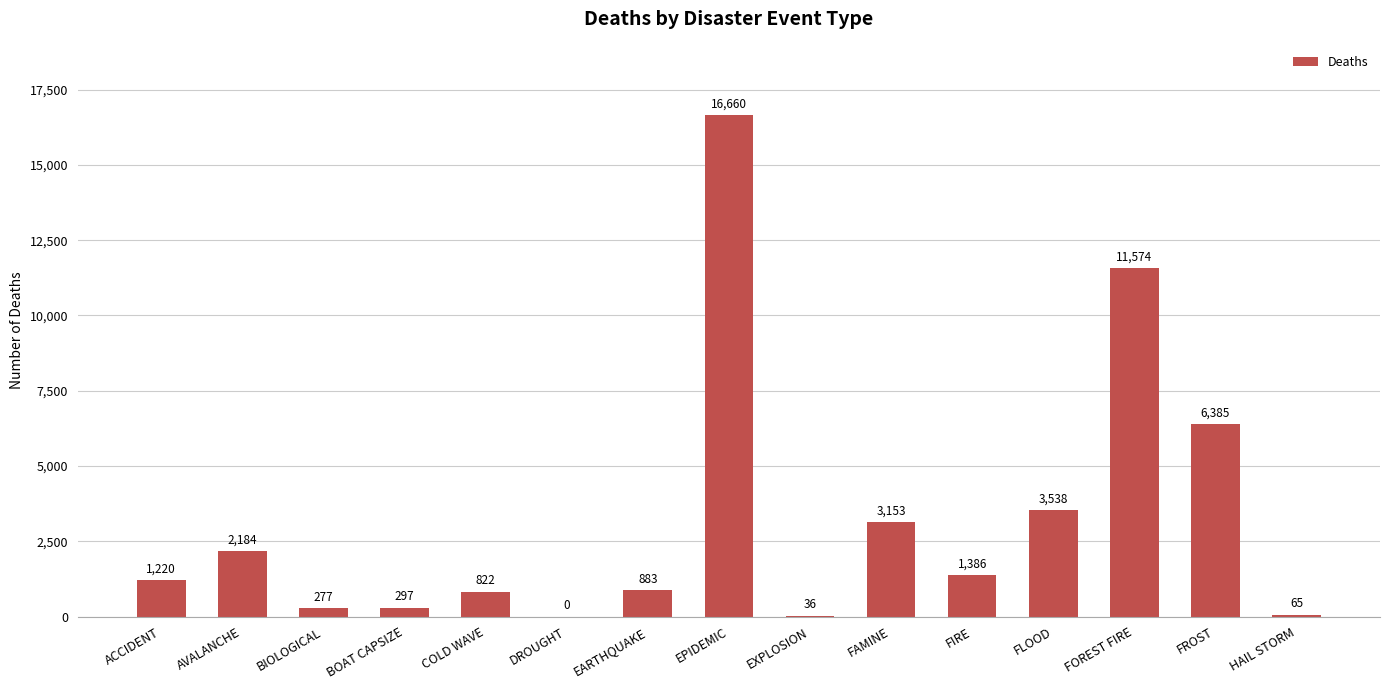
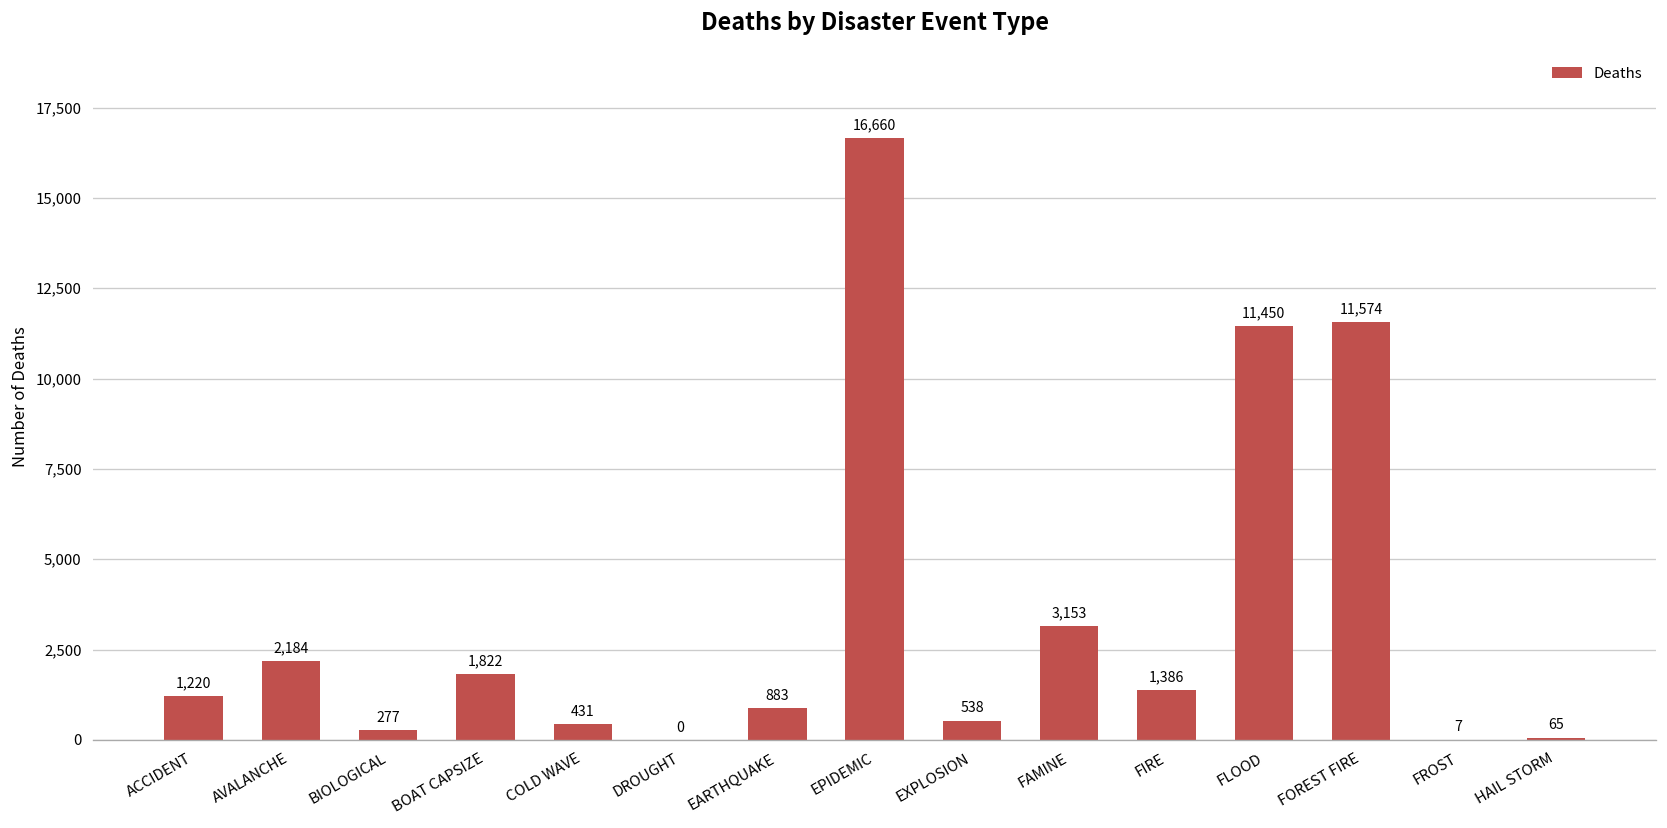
BOAT CAPSIZE: 297 -> 1,822
COLD WAVE: 822 -> 431
EXPLOSION: 36 -> 538
FLOOD: 3,538 -> 11,450
FROST: 6,385 -> 7
